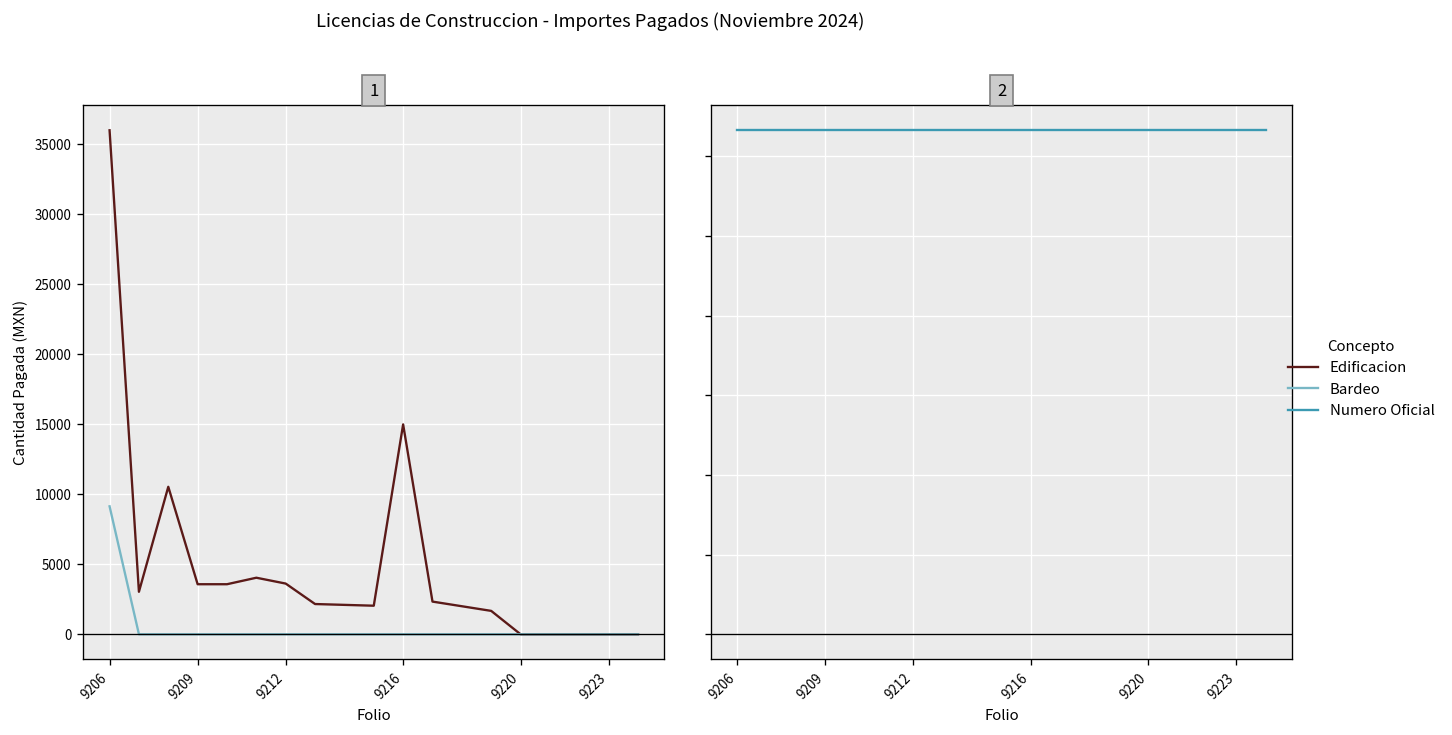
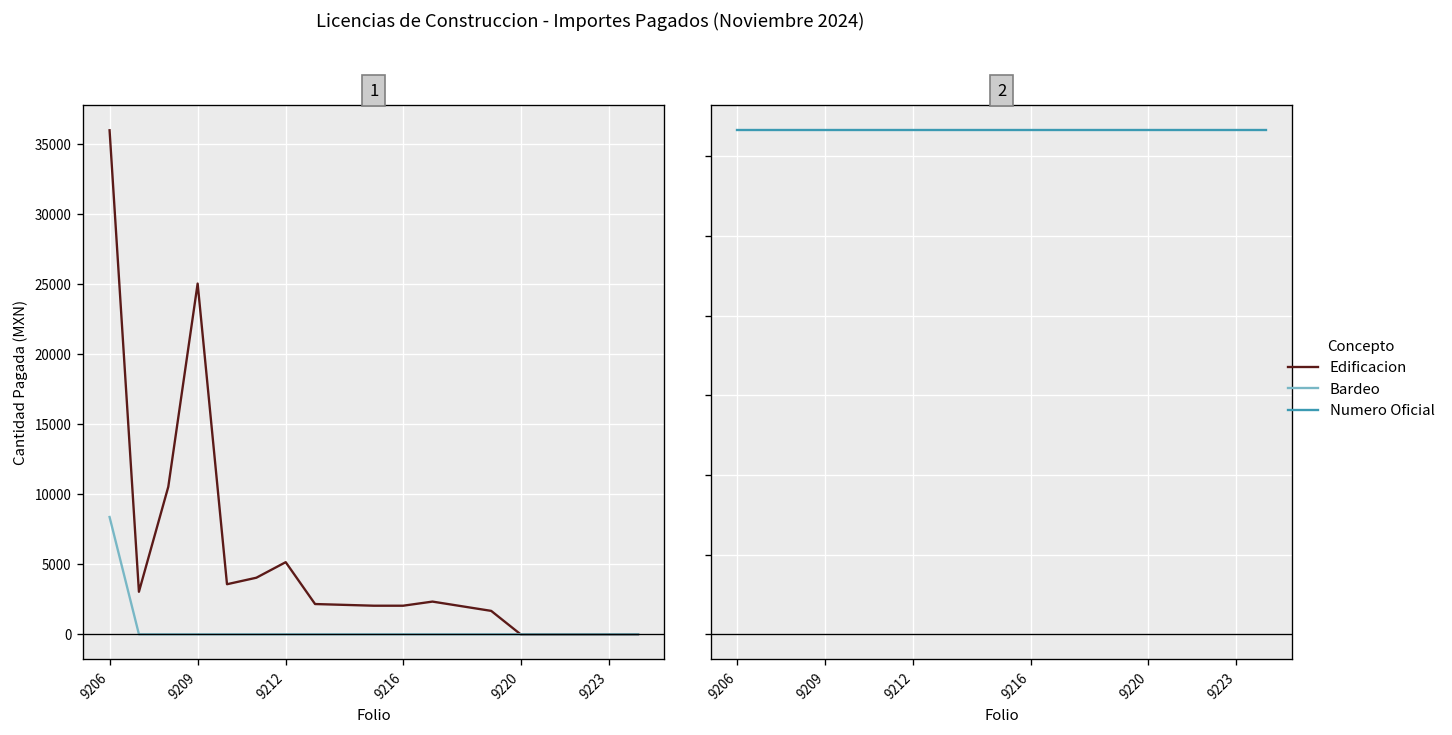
1, Bardeo, 9206: 9100 -> 8400
1, Edificacion, 9209: 3600 -> 25000
1, Edificacion, 9212: 3600 -> 5100
1, Edificacion, 9216: 15000 -> 2000
